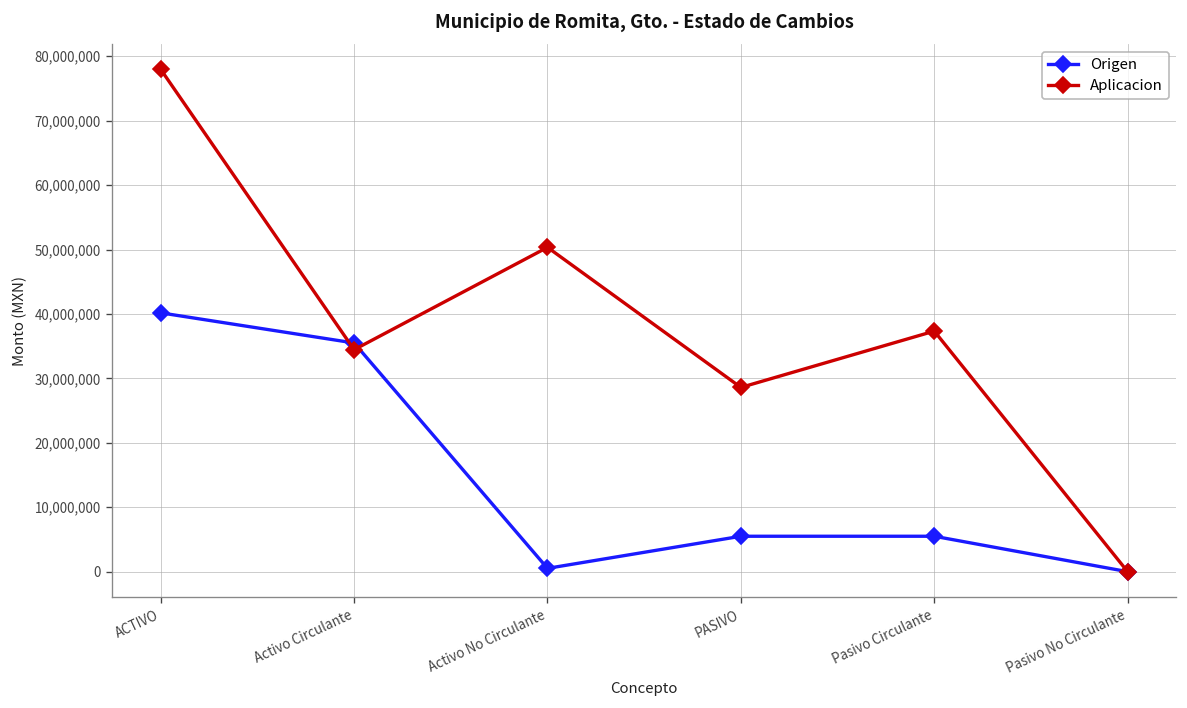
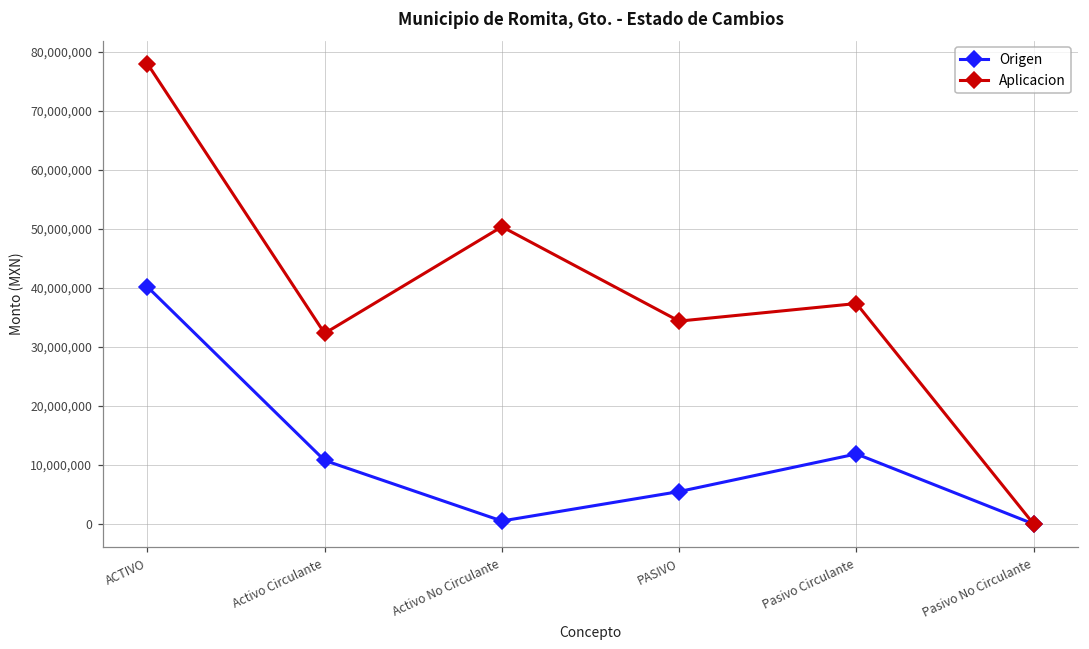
Origen, Activo Circulante: 35,000,000 -> 11,000,000
Aplicacion, Activo Circulante: 34,000,000 -> 32,000,000
Aplicacion, PASIVO: 29,000,000 -> 34,000,000
Origen, Pasivo Circulante: 6,000,000 -> 12,000,000
